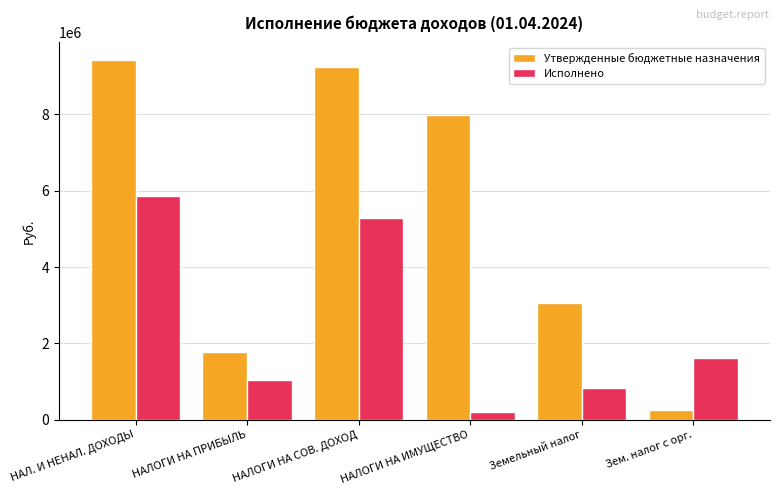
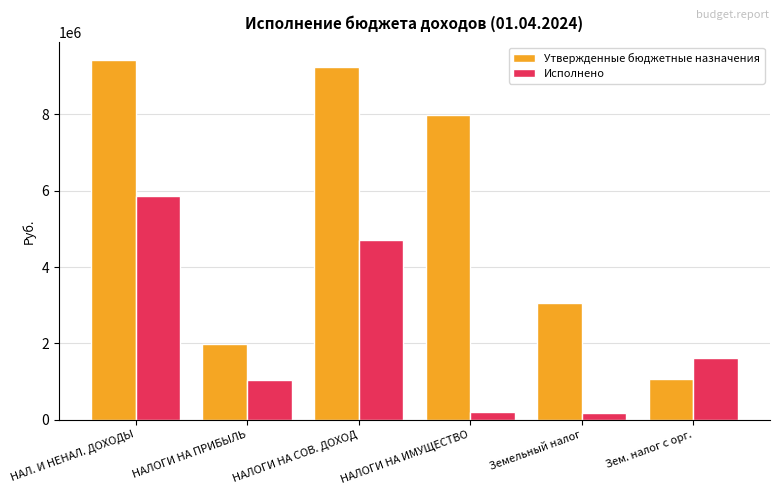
Утвержденные бюджетные назначения, НАЛОГИ НА ПРИБЫЛЬ: 1800000 -> 2000000
Исполнено, НАЛОГИ НА СОВ. ДОХОД: 5300000 -> 4700000
Исполнено, Земельный налог: 800000 -> 200000
Утвержденные бюджетные назначения, Зем. налог с орг.: 300000 -> 1100000
